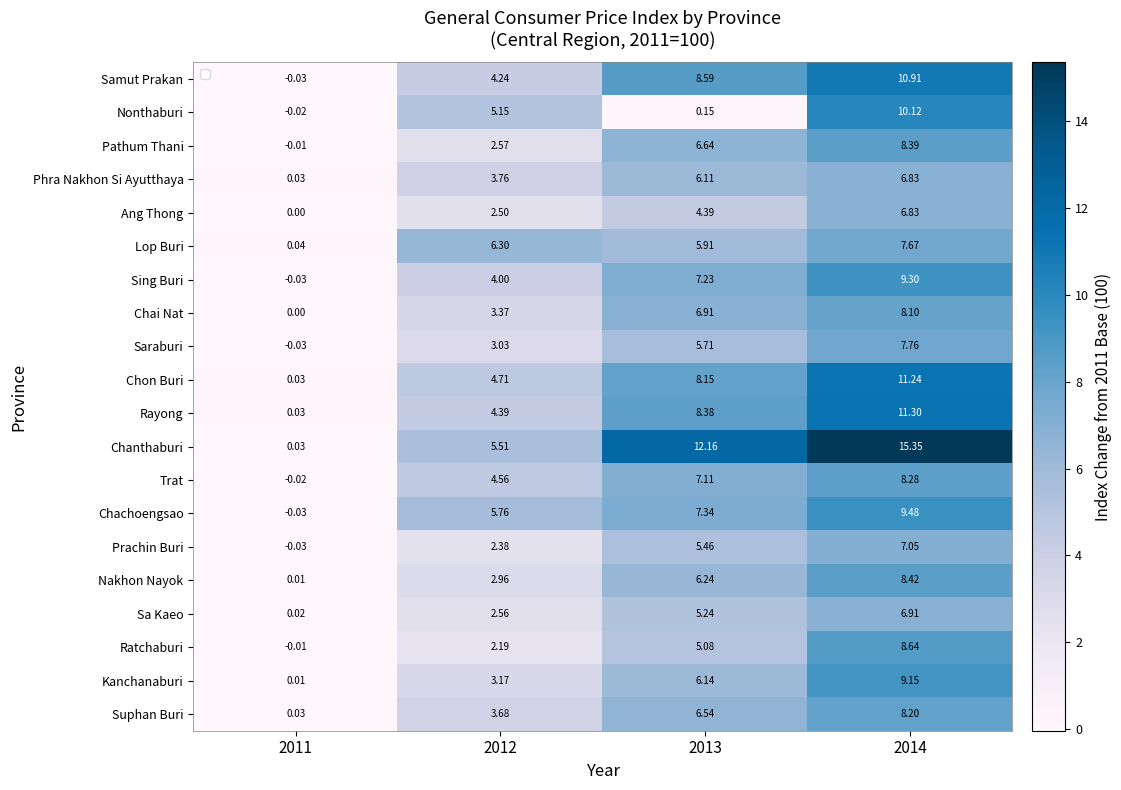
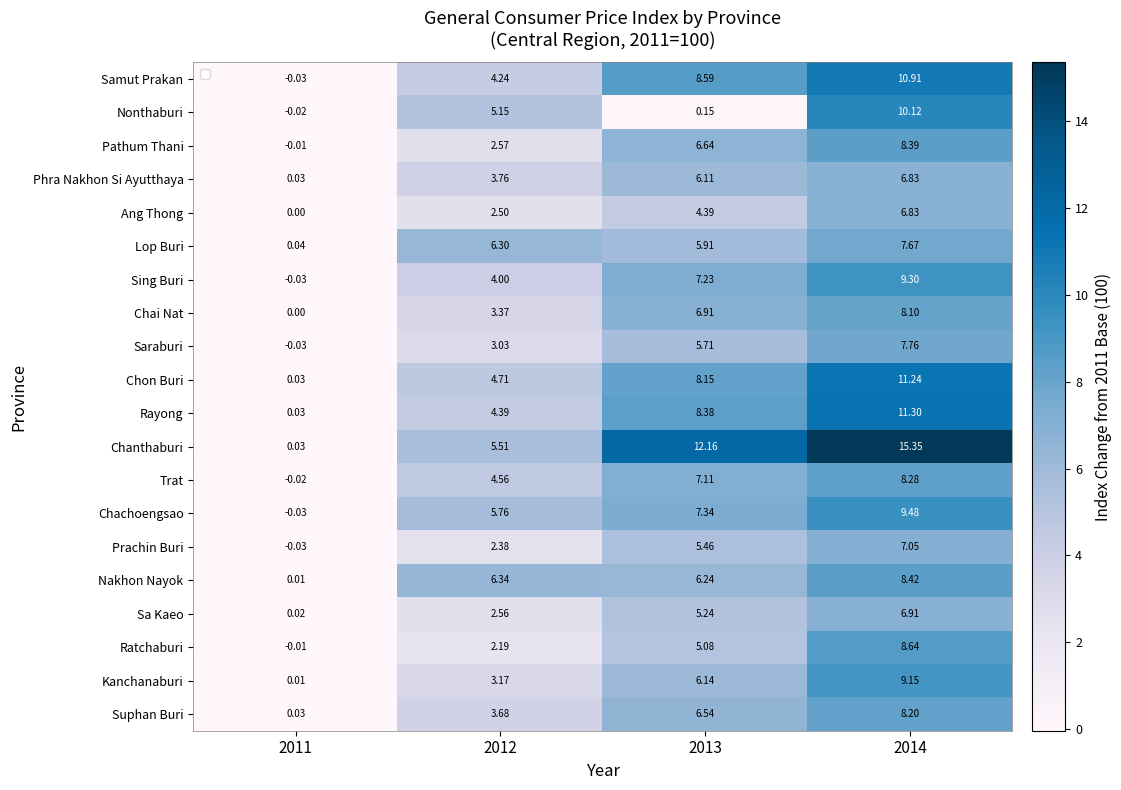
Nakhon Nayok, 2012: 2.96 -> 6.34
